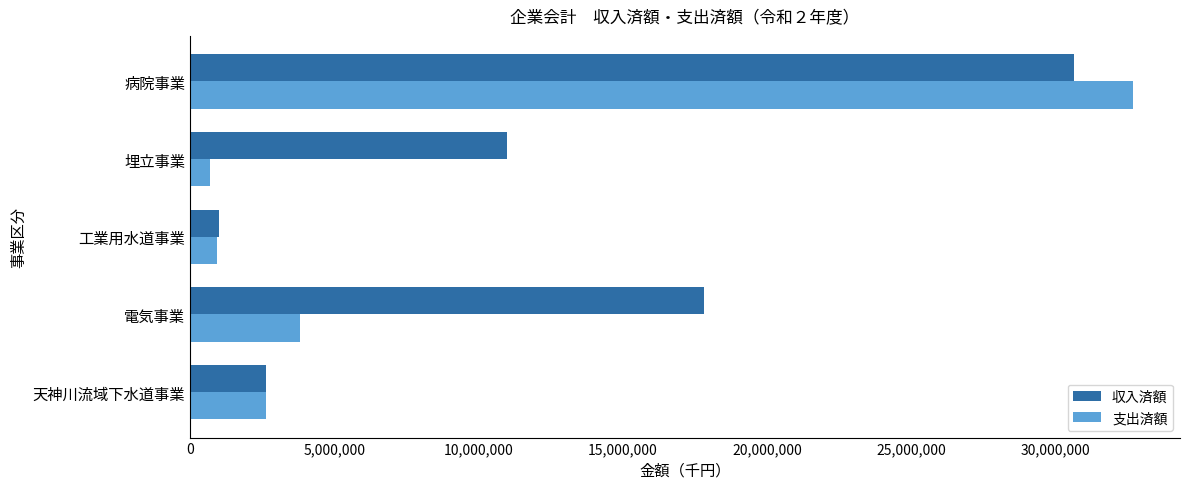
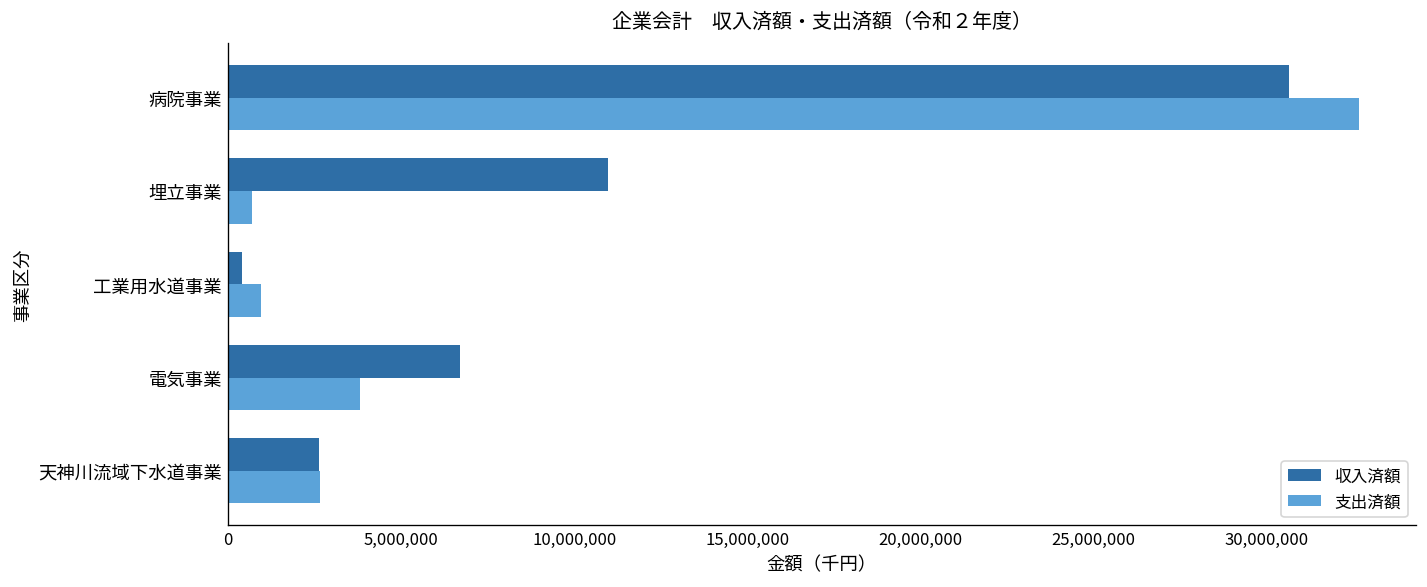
収入済額, 工業用水道事業: 1,000,000 -> 400,000
収入済額, 電気事業: 17,800,000 -> 6,700,000
